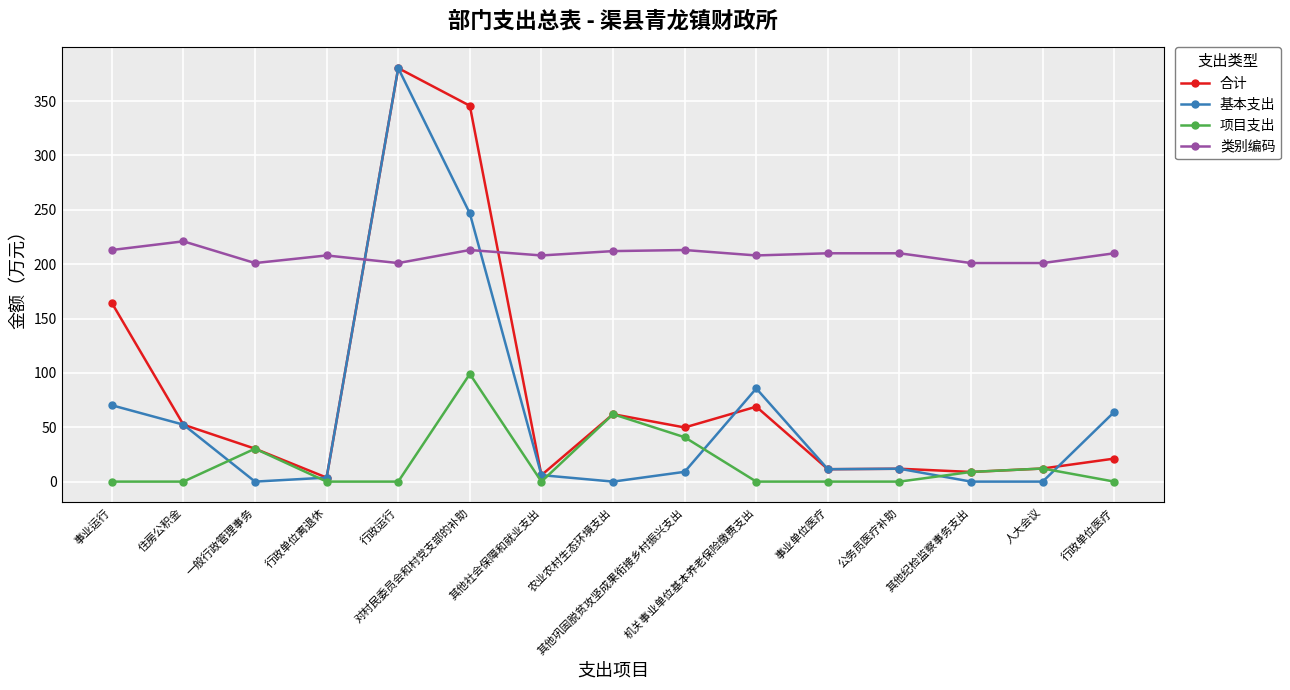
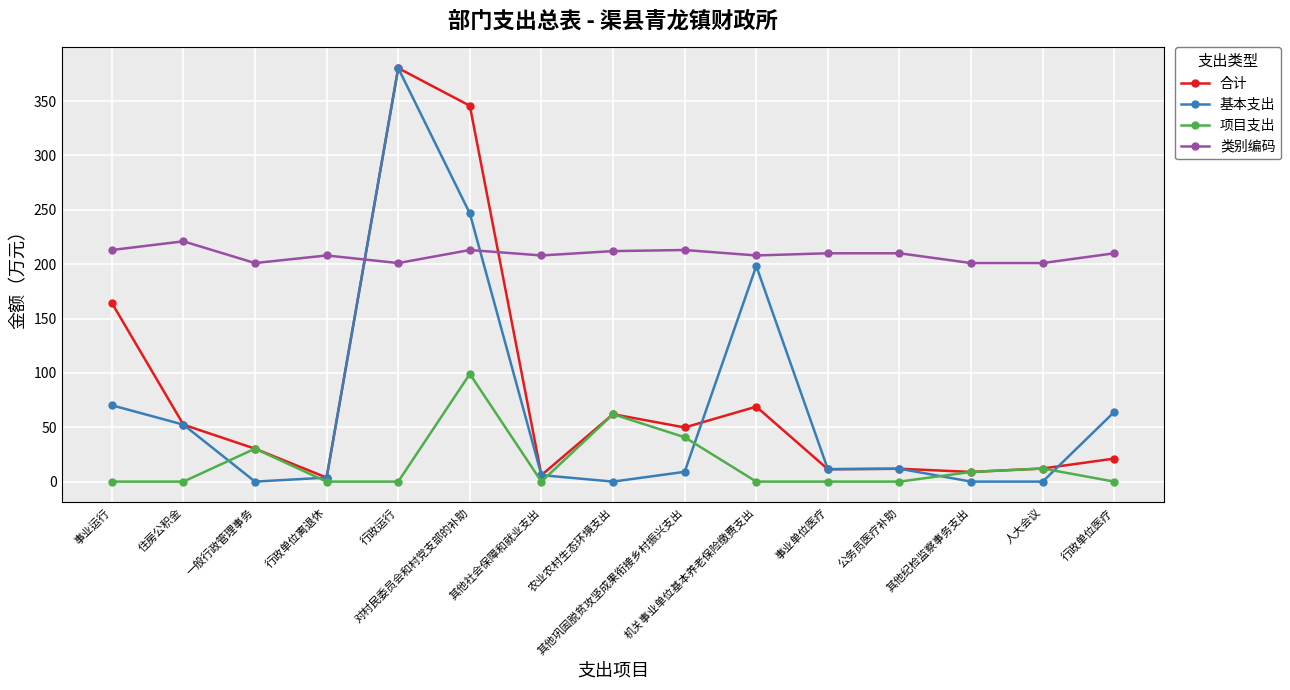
基本支出, 机关事业单位基本养老保险缴费支出: 86 -> 198
